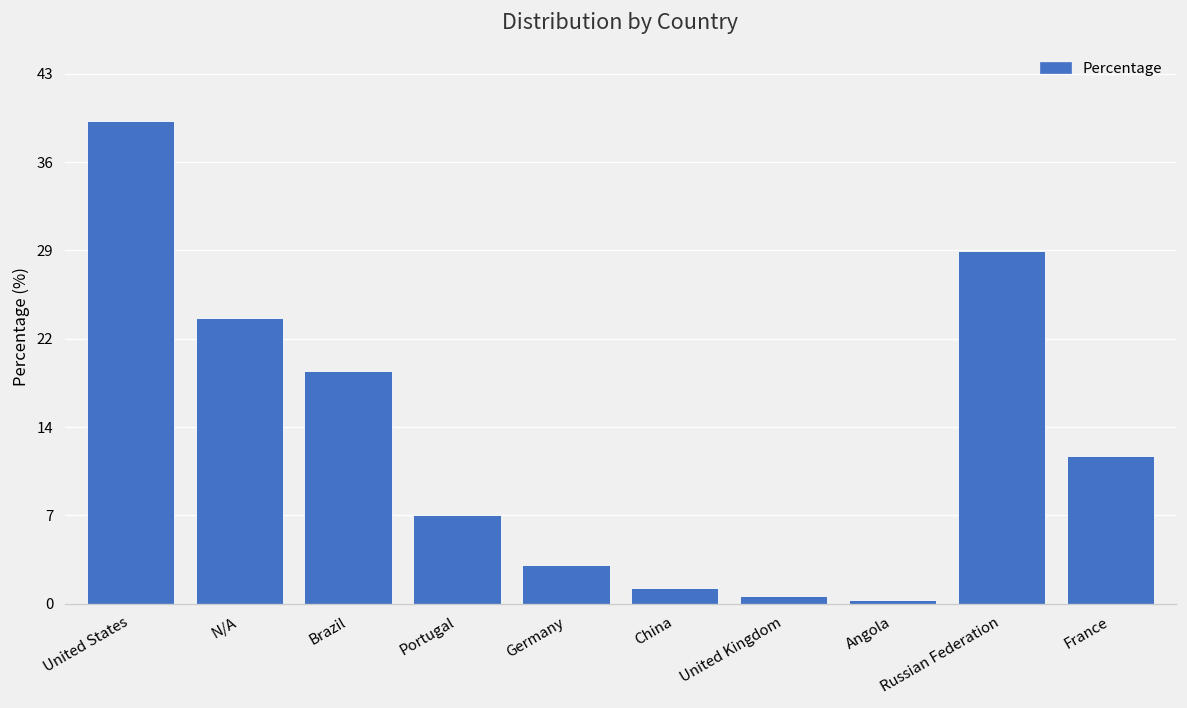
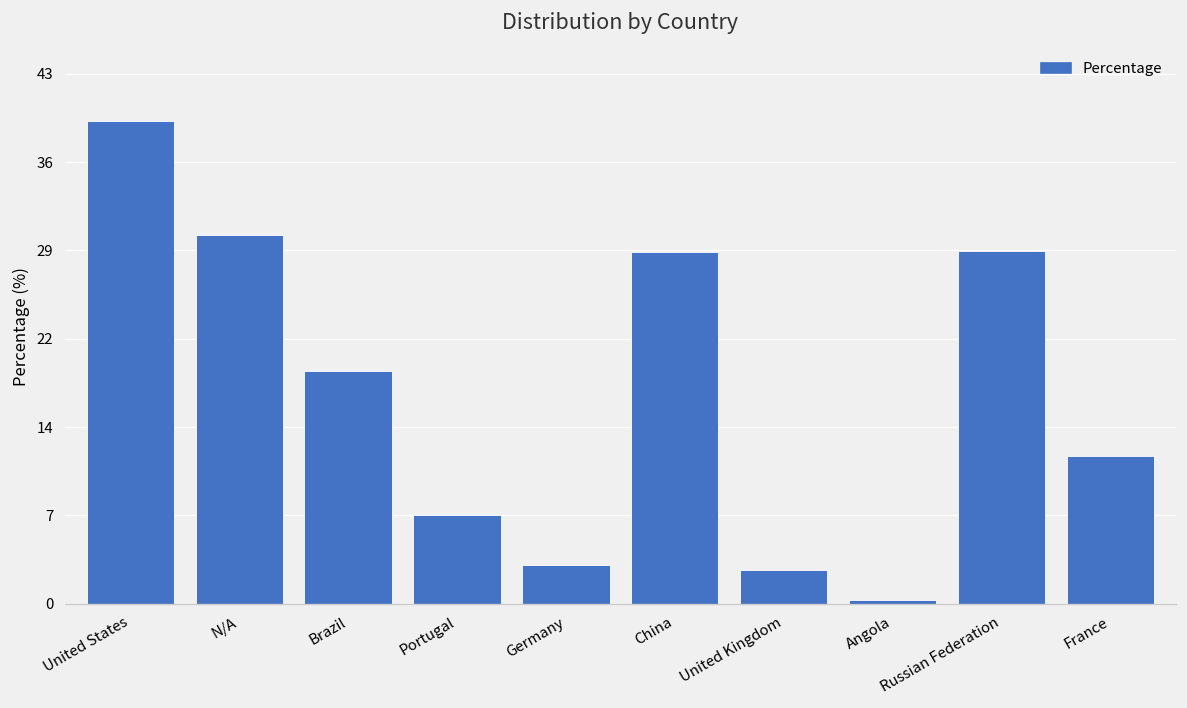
N/A: 23.2 -> 29.9
China: 1.3 -> 28.6
United Kingdom: 0.7 -> 2.7
